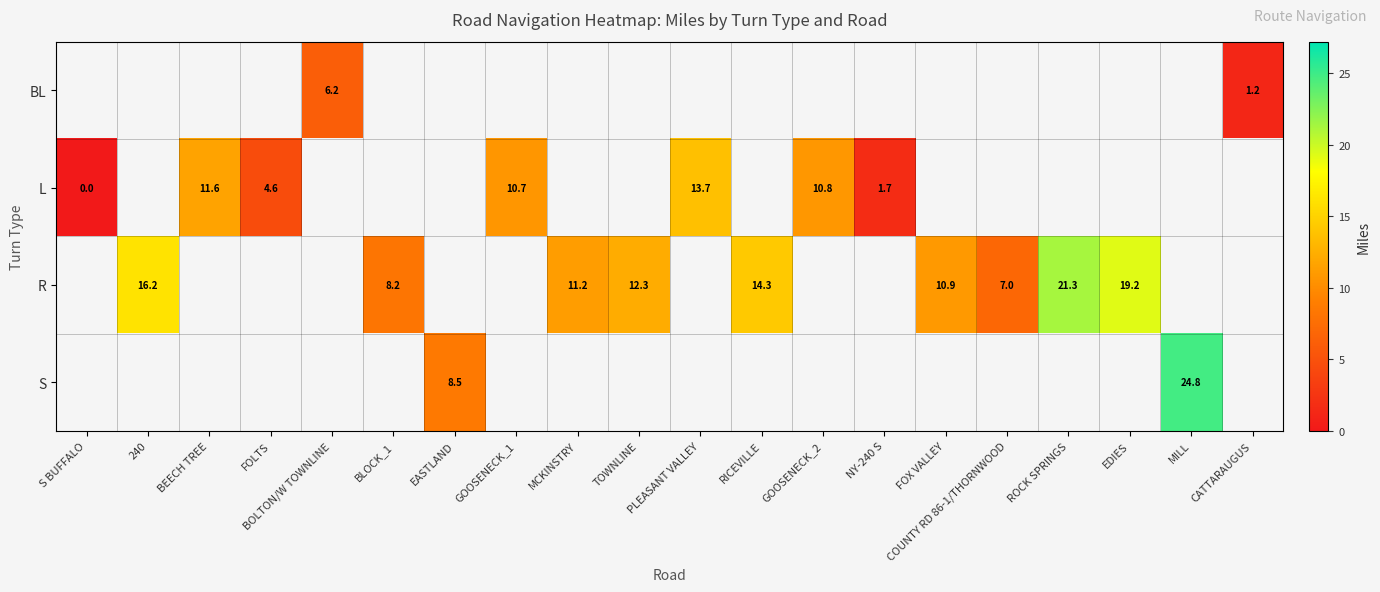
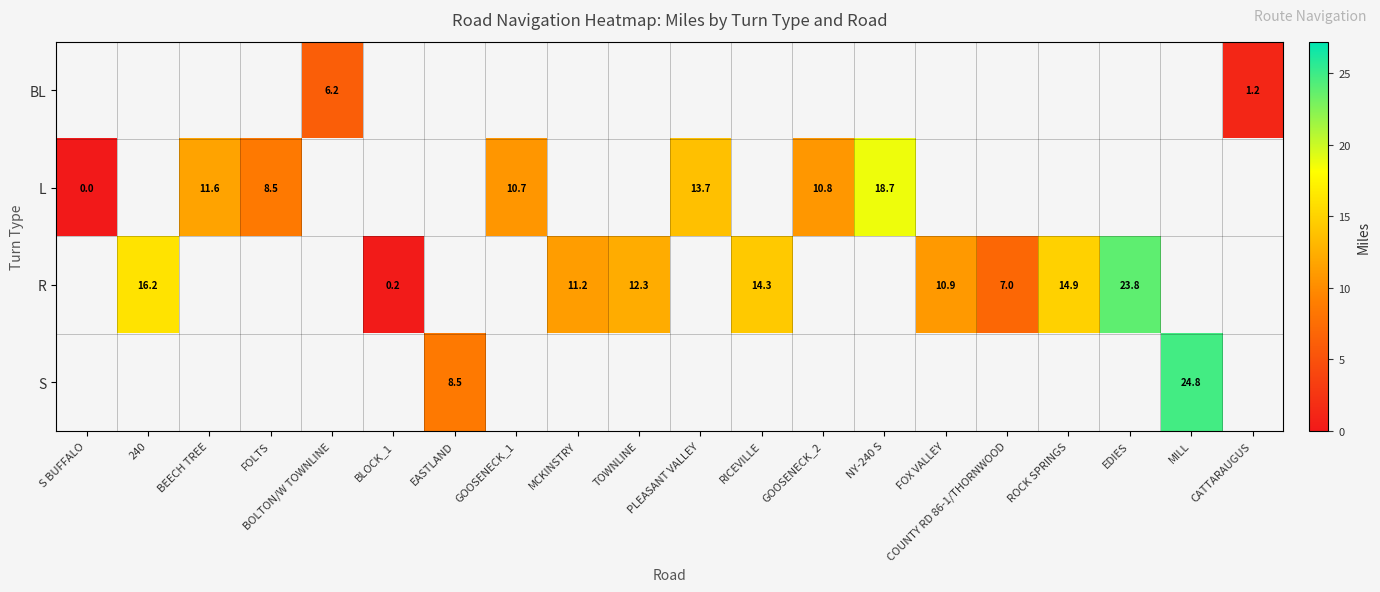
L, FOLTS: 4.6 -> 8.5
L, NY-240 S: 1.7 -> 18.7
R, BLOCK_1: 8.2 -> 0.2
R, ROCK SPRINGS: 21.3 -> 14.9
R, EDIES: 19.2 -> 23.8
